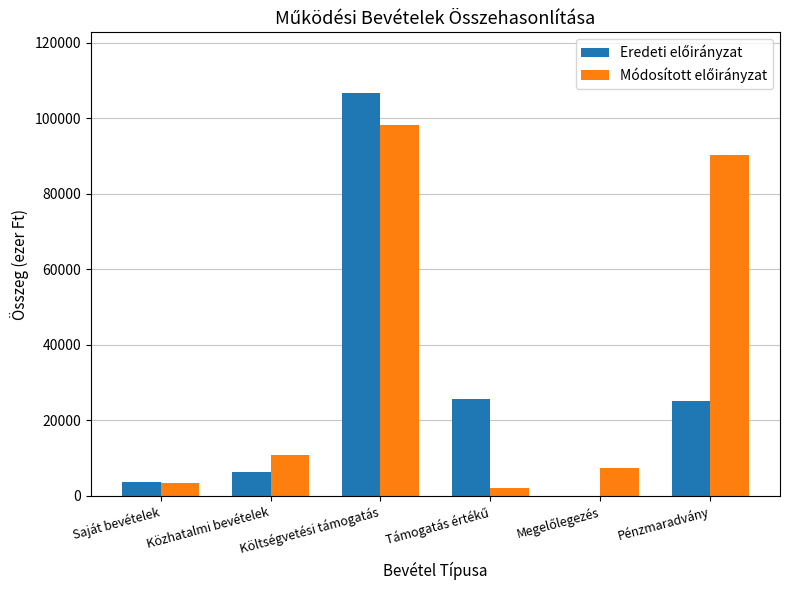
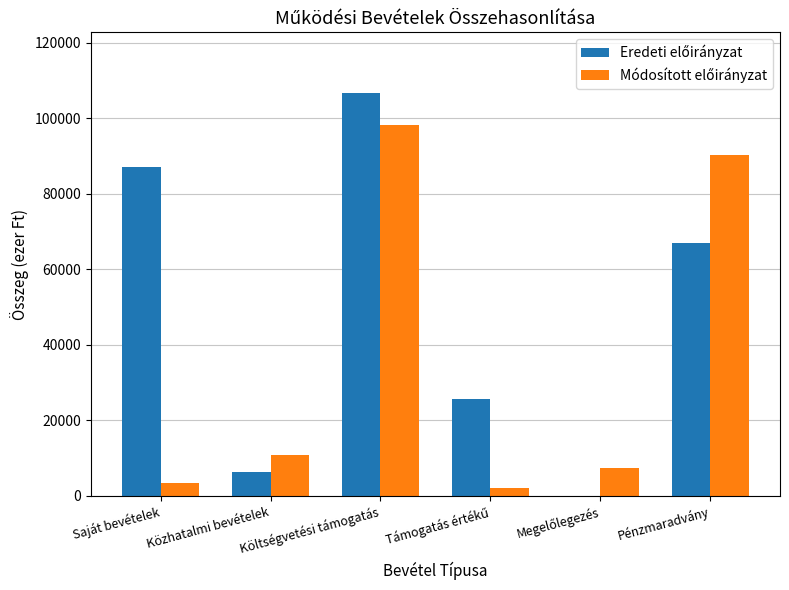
Eredeti előirányzat, Saját bevételek: 4000 -> 87000
Eredeti előirányzat, Pénzmaradvány: 25000 -> 67000
